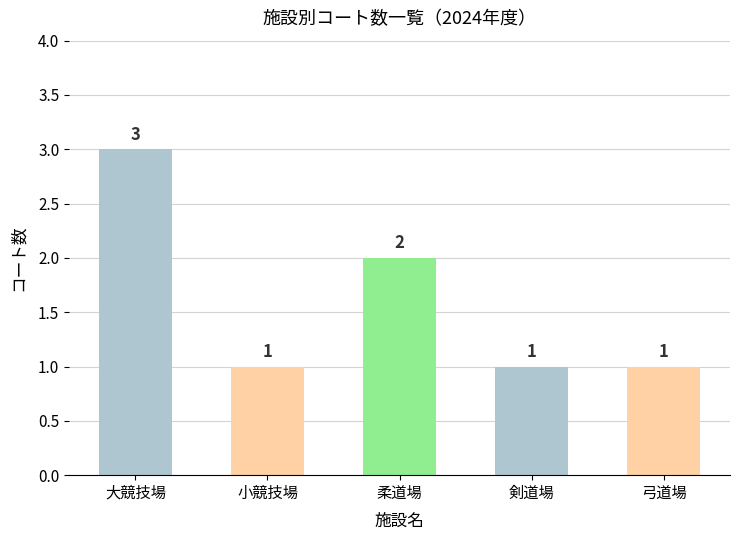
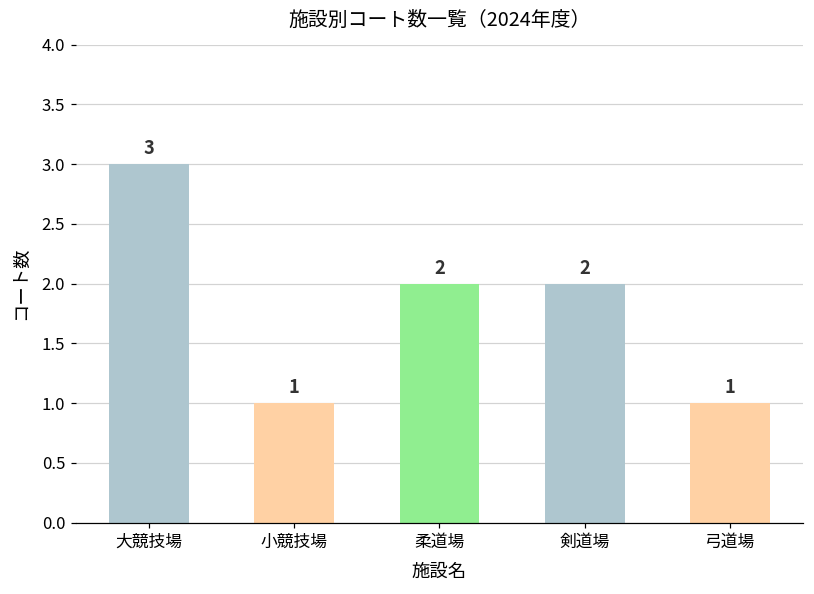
剣道場: 1 -> 2
